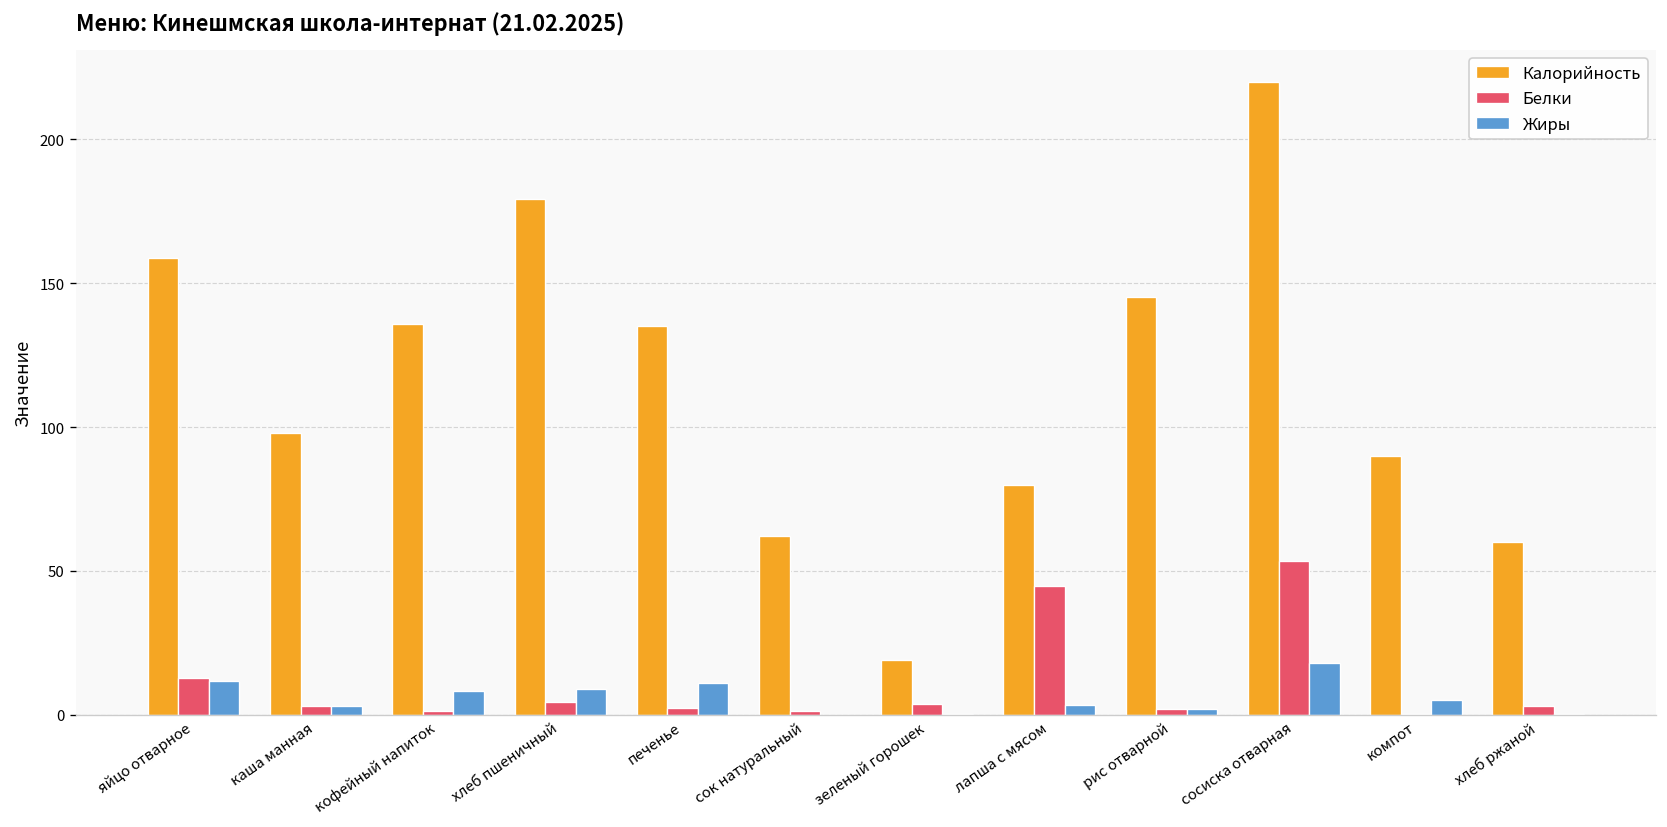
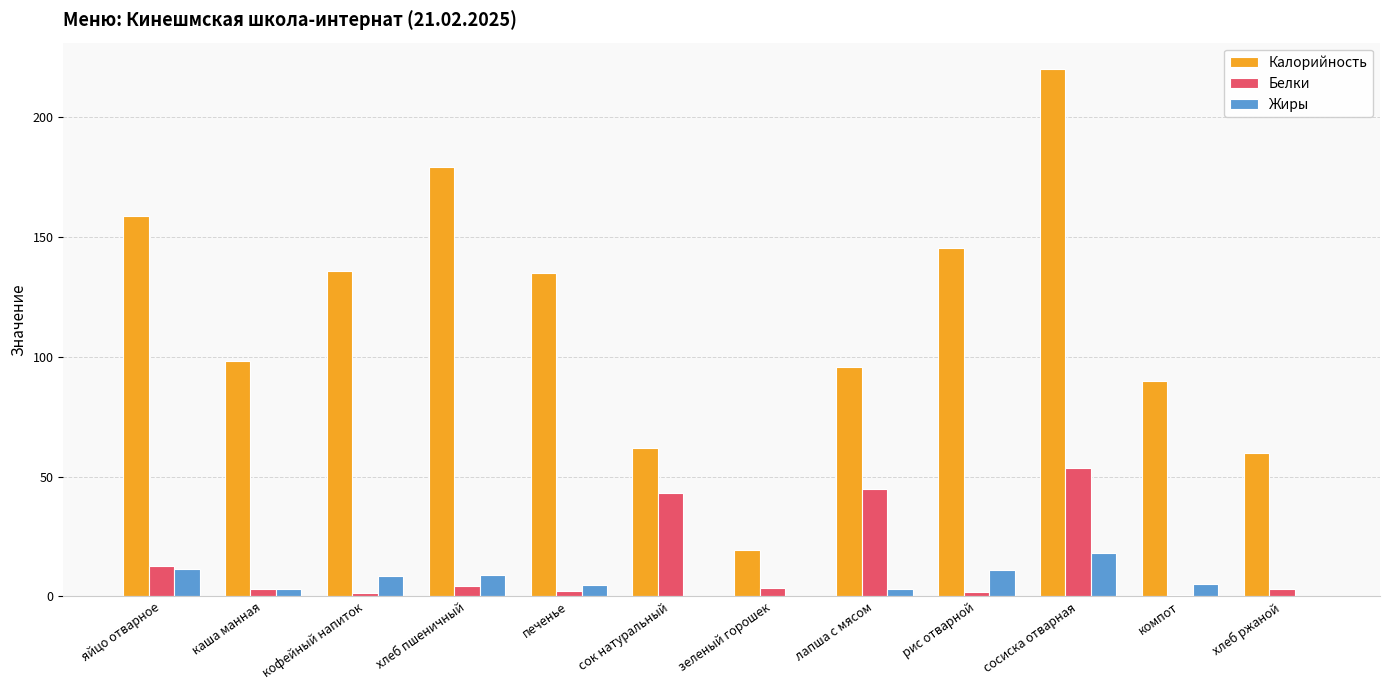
Жиры, печенье: 11 -> 5
Белки, сок натуральный: 1 -> 43
Калорийность, лапша с мясом: 80 -> 96
Жиры, рис отварной: 2 -> 11
